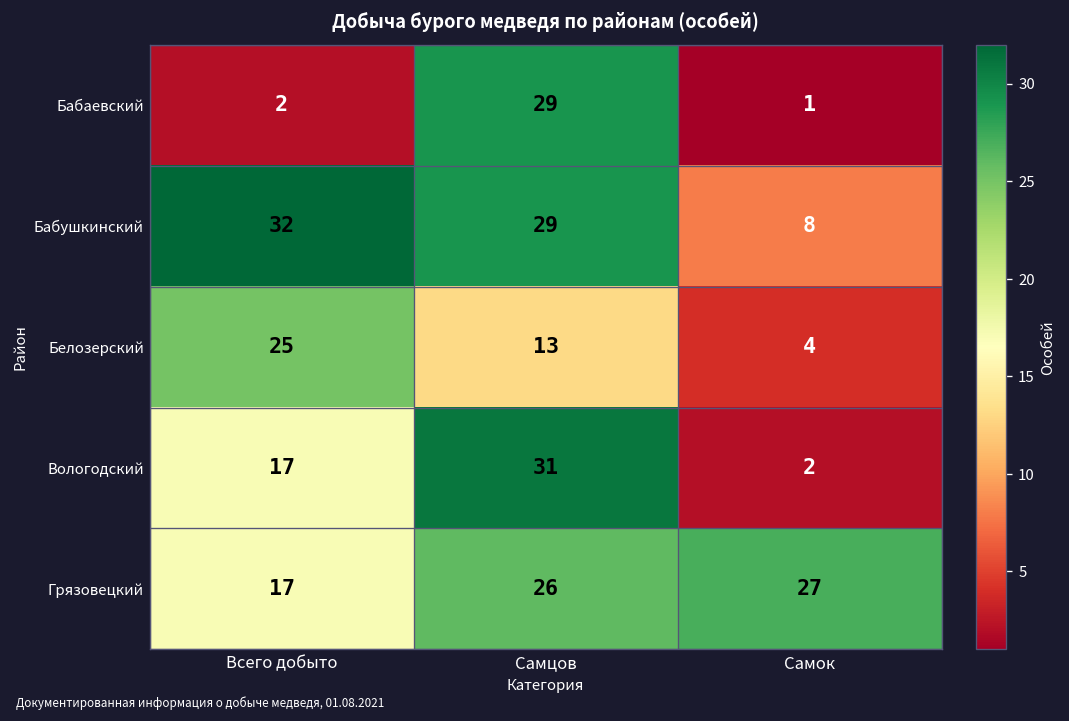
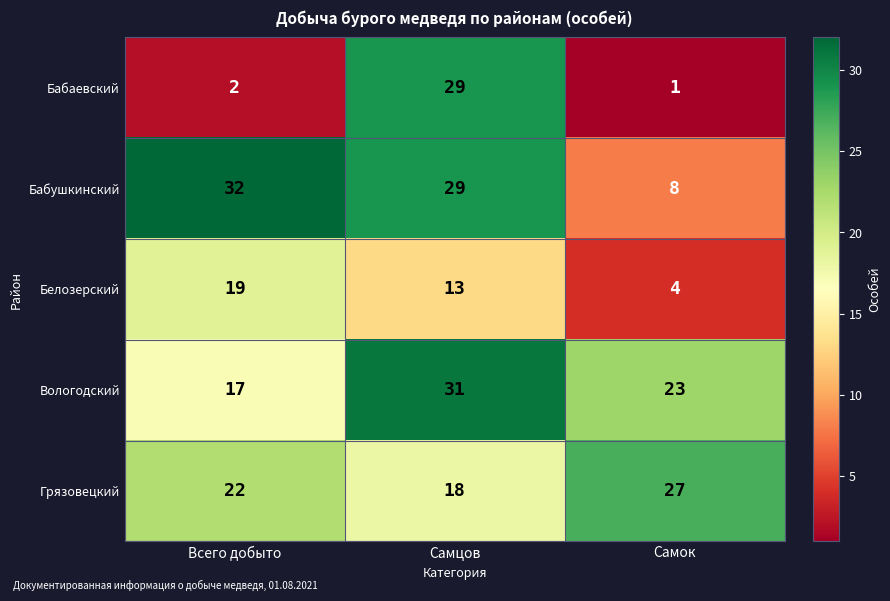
Белозерский, Всего добыто: 25 -> 19
Вологодский, Самок: 2 -> 23
Грязовецкий, Всего добыто: 17 -> 22
Грязовецкий, Самцов: 26 -> 18
